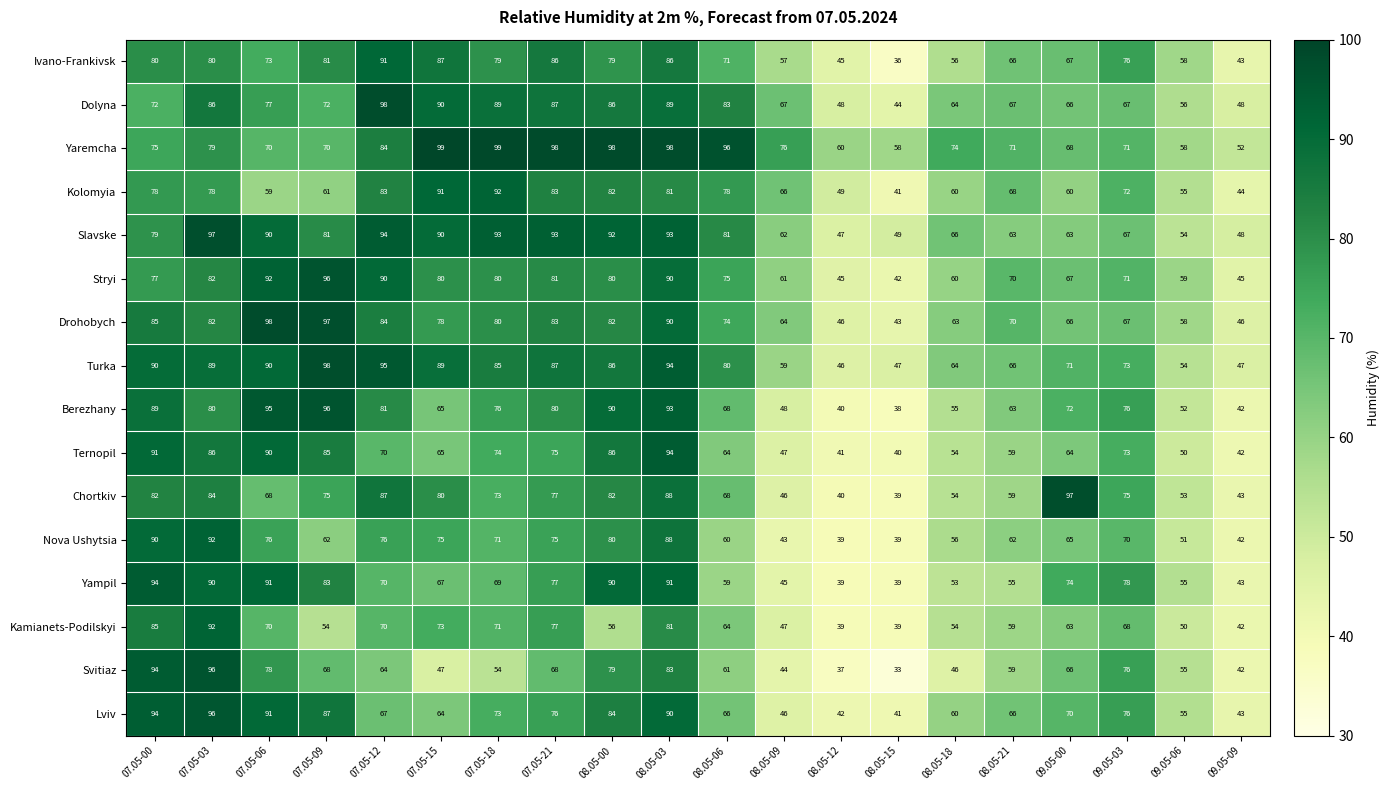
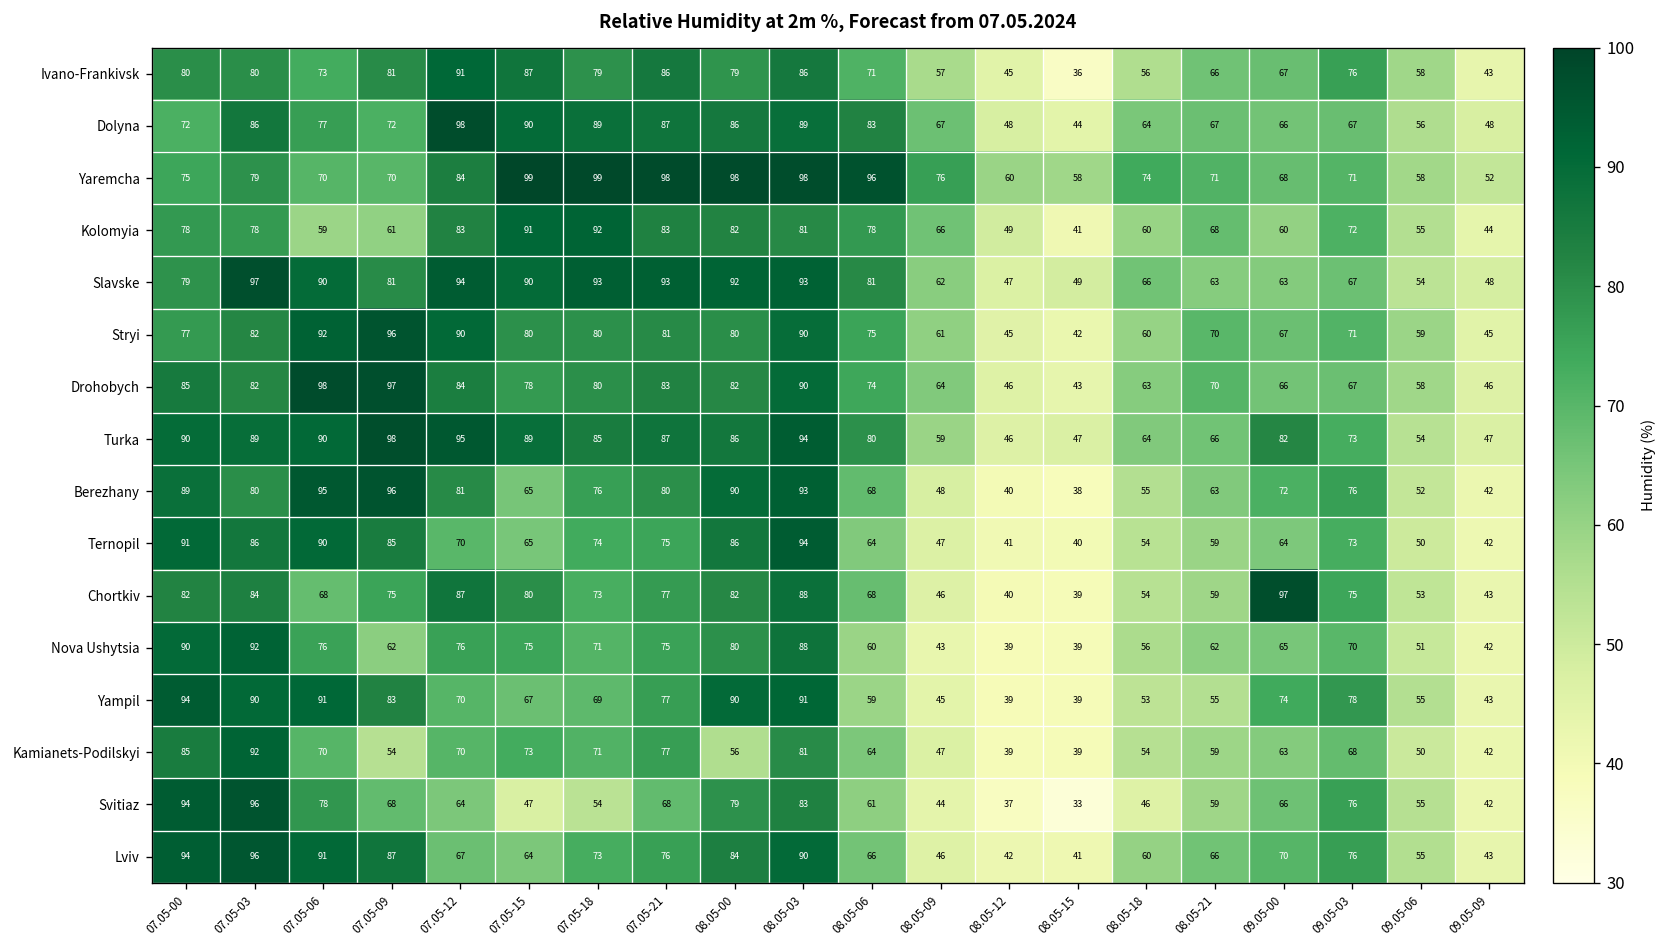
Turka, 09.05-00: 71 -> 82
